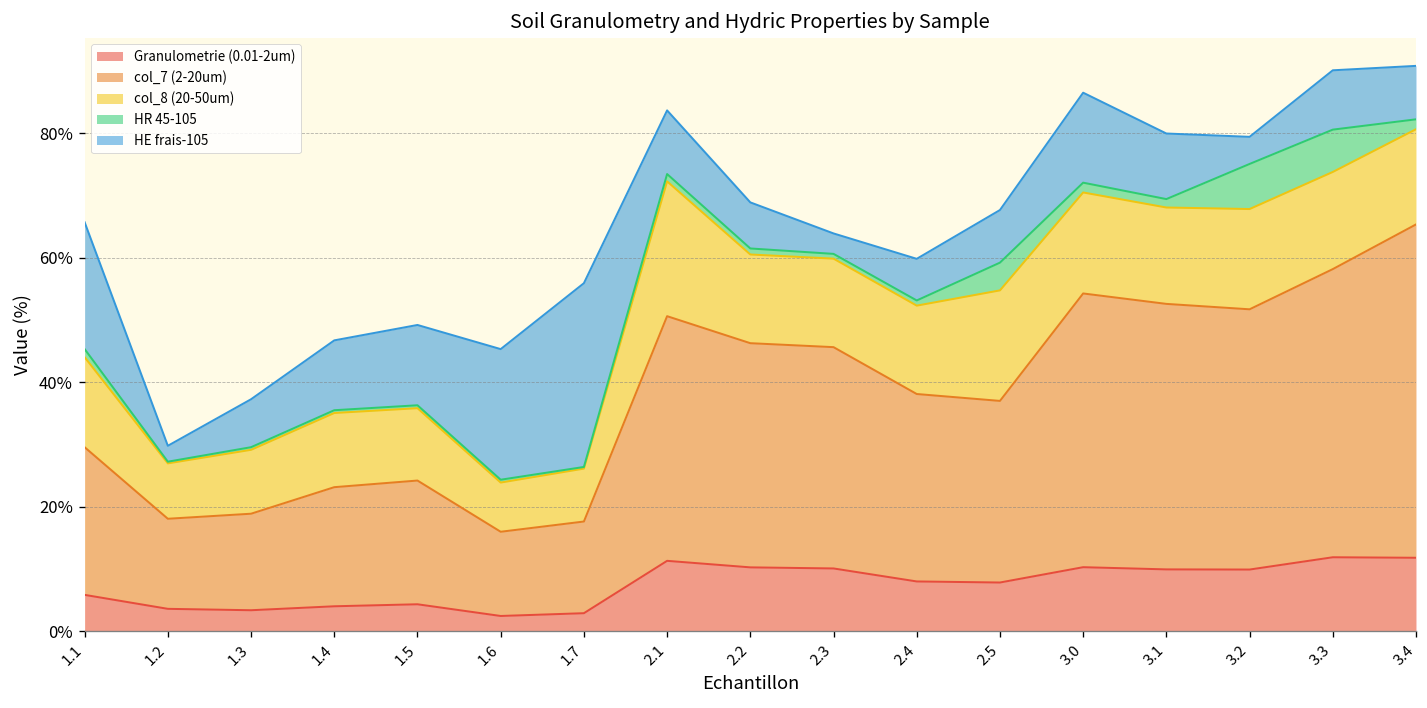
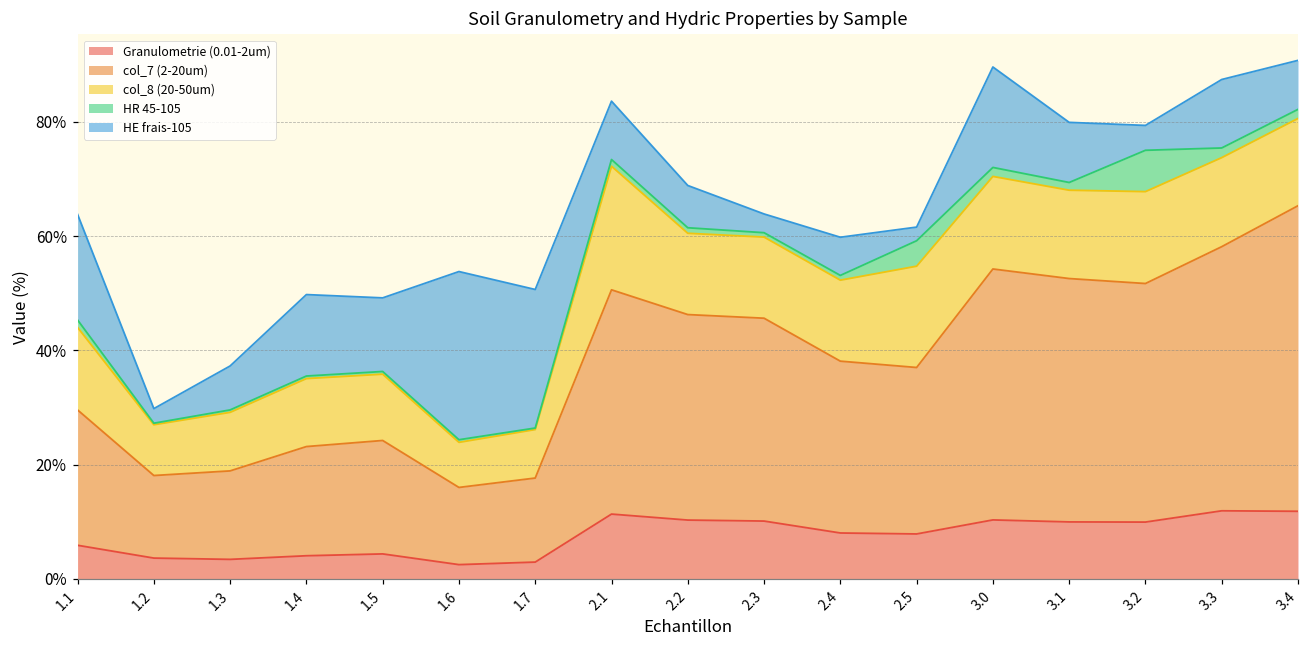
HE frais-105, 1.1: 20% -> 18%
HE frais-105, 1.4: 11% -> 14%
HE frais-105, 1.6: 21% -> 29%
HE frais-105, 1.7: 29% -> 24%
HE frais-105, 2.5: 8% -> 2%
HE frais-105, 3.0: 14% -> 18%
HR 45-105, 3.3: 7% -> 2%
HE frais-105, 3.3: 10% -> 12%
